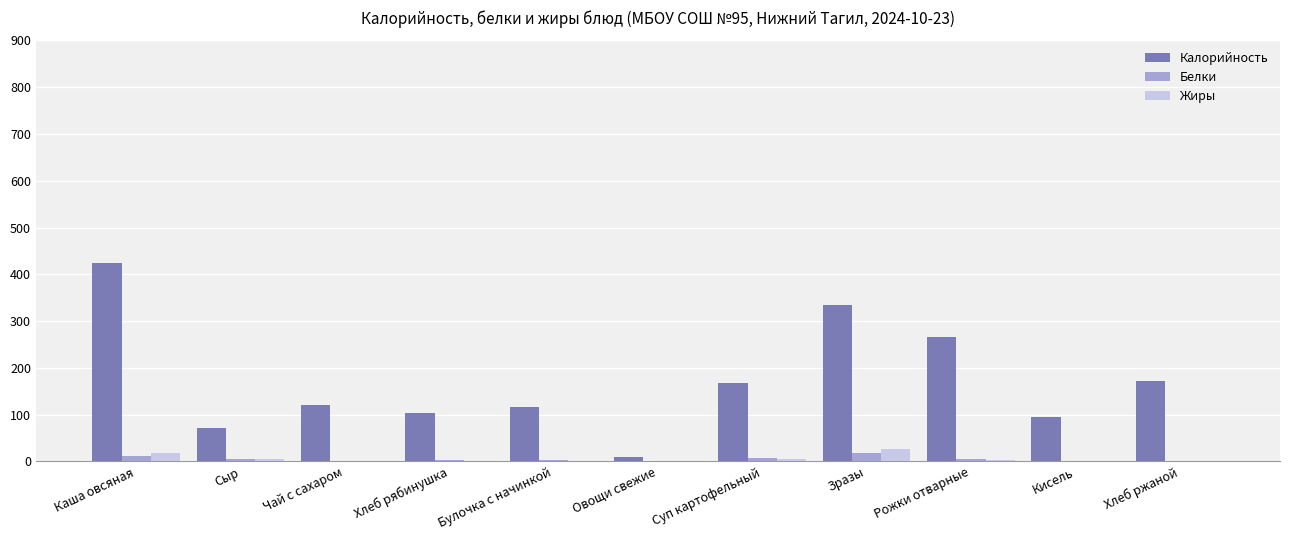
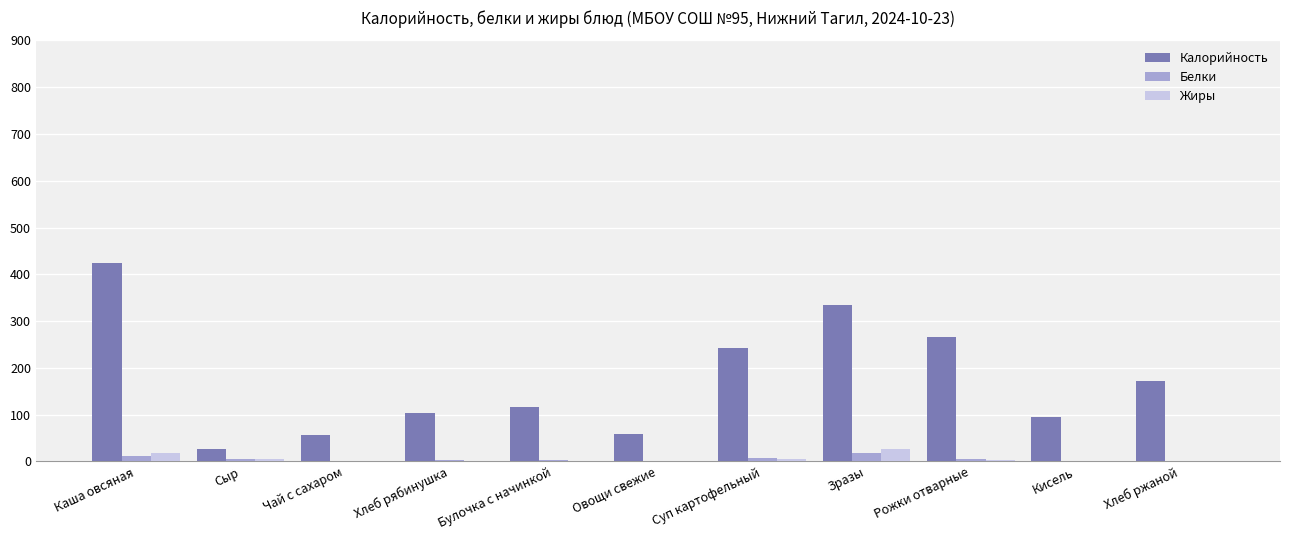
Калорийность, Сыр: 70 -> 30
Калорийность, Чай с сахаром: 120 -> 60
Калорийность, Овощи свежие: 10 -> 60
Калорийность, Суп картофельный: 170 -> 240
